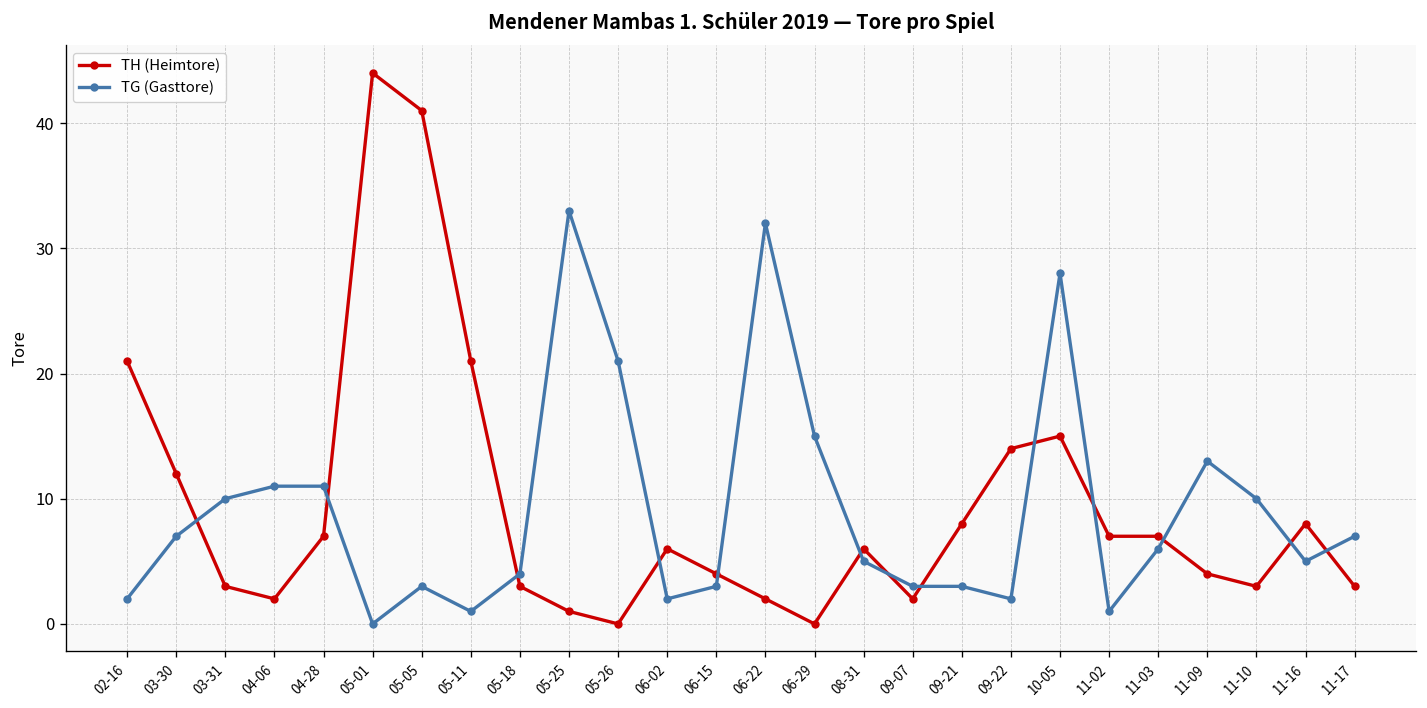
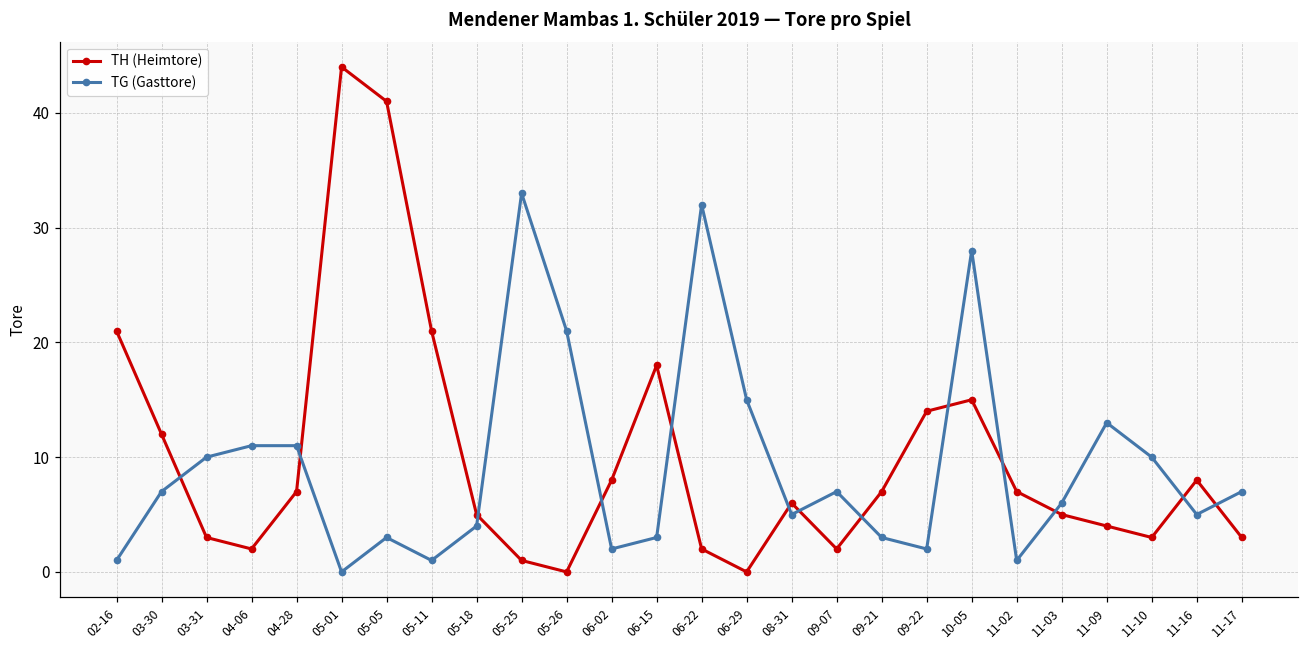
TG (Gasttore), 02-16: 2 -> 1
TH (Heimtore), 05-18: 3 -> 5
TH (Heimtore), 06-02: 6 -> 8
TH (Heimtore), 06-15: 4 -> 18
TG (Gasttore), 09-07: 3 -> 7
TH (Heimtore), 09-21: 8 -> 7
TH (Heimtore), 11-03: 7 -> 5
